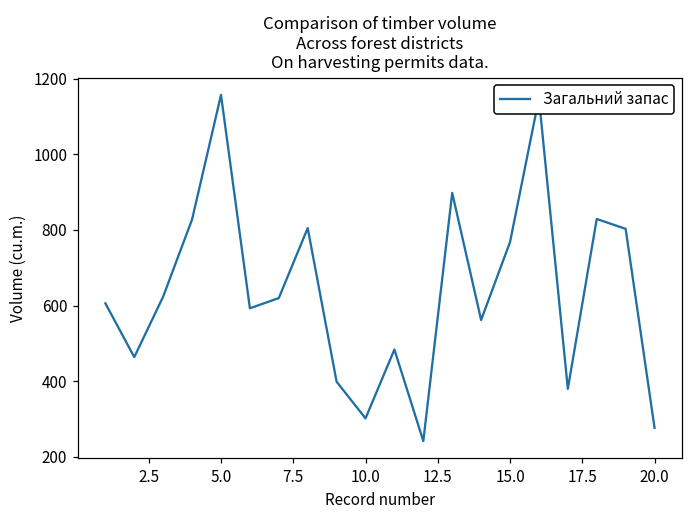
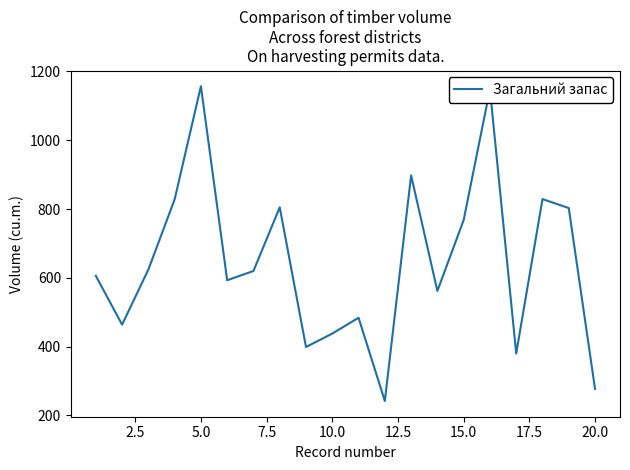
10.0: 300 -> 440
